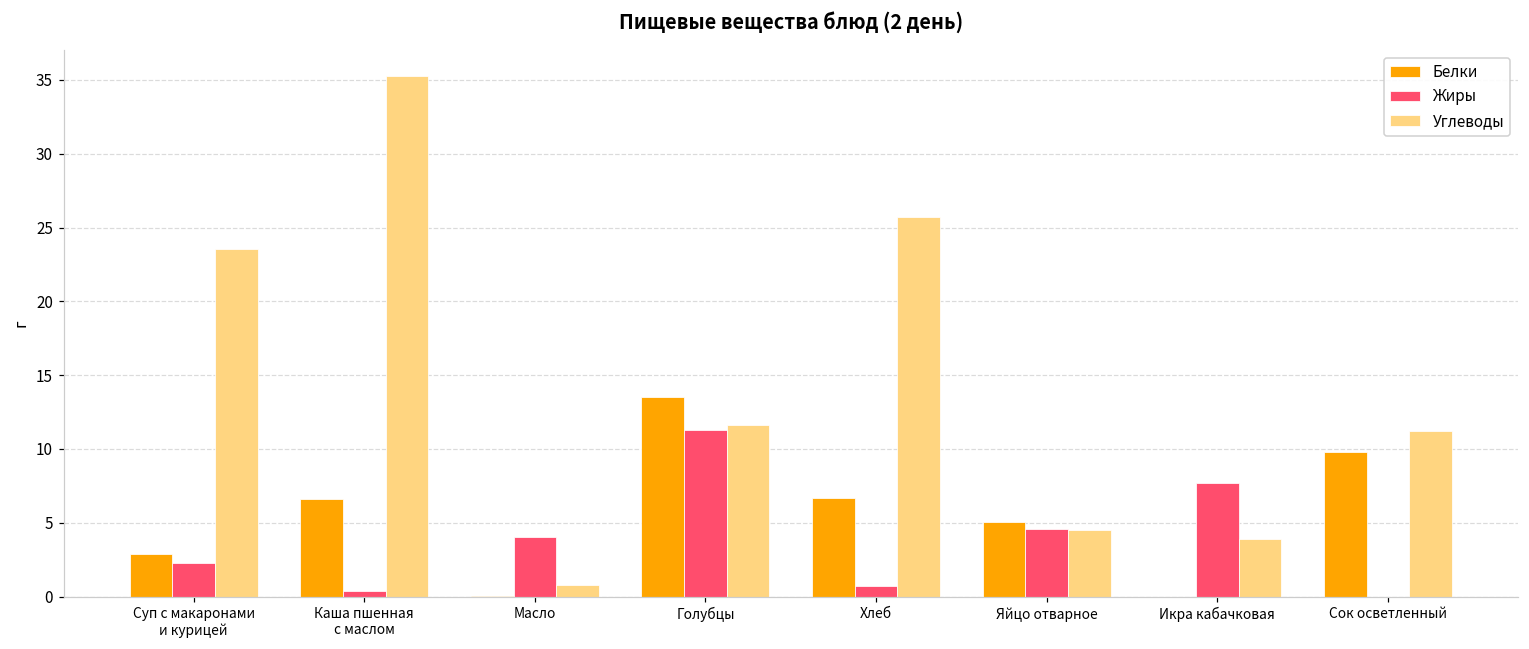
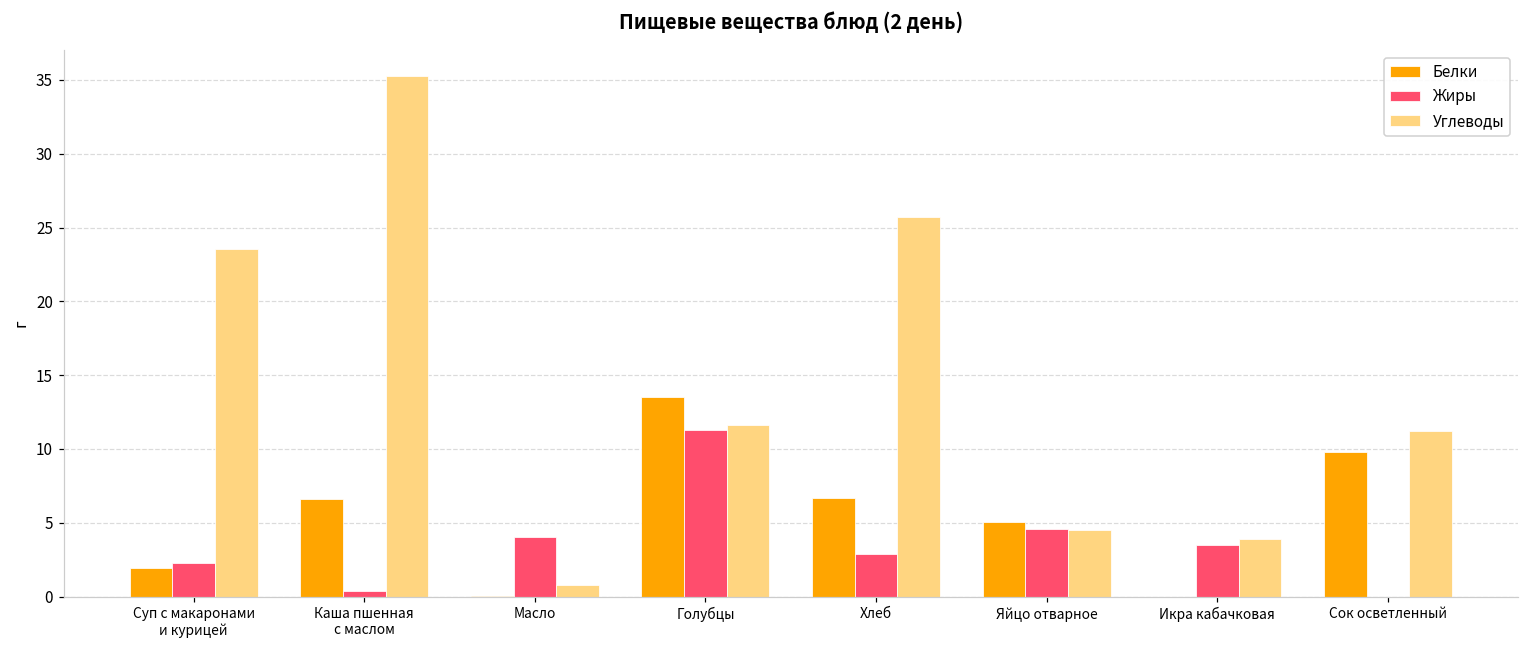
Белки, Суп с макаронами и курицей: 2.9 -> 1.9
Жиры, Хлеб: 0.7 -> 2.9
Жиры, Икра кабачковая: 7.7 -> 3.5
